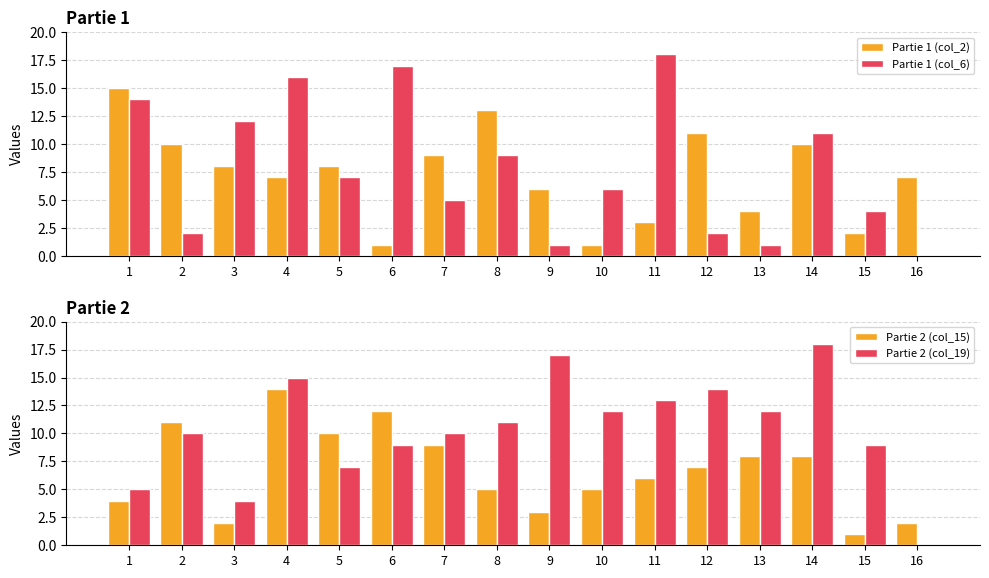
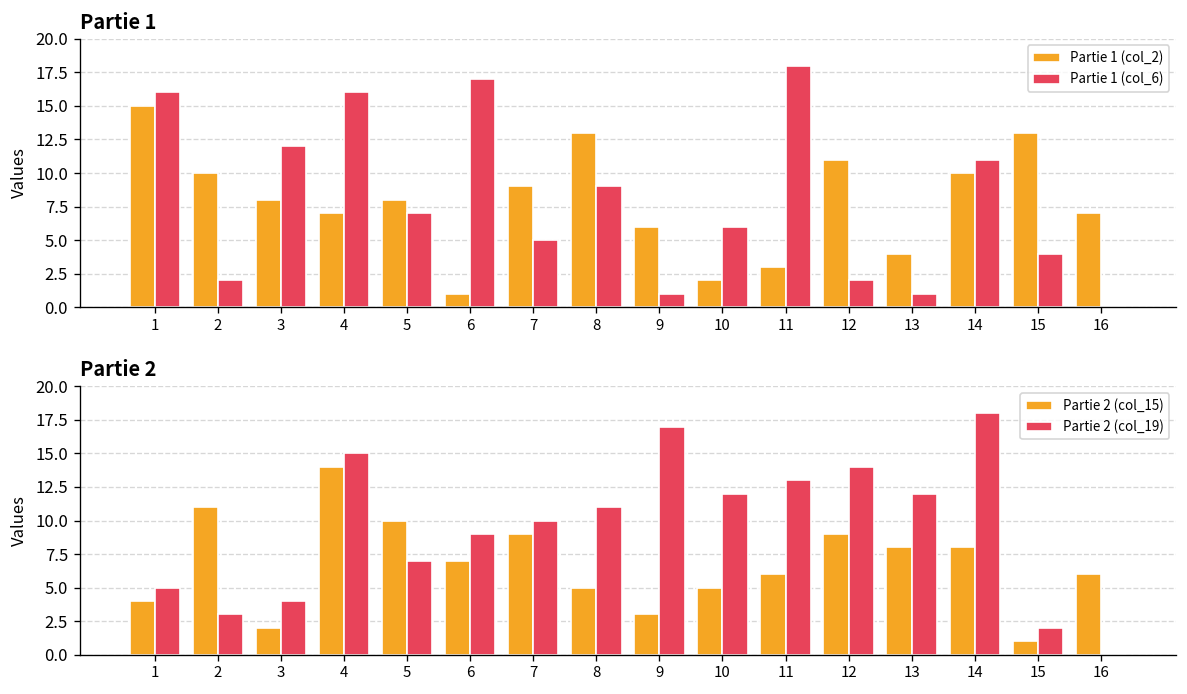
Partie 1, Partie 1 (col_6), 1: 14 -> 16
Partie 1, Partie 1 (col_2), 10: 1 -> 2
Partie 1, Partie 1 (col_2), 15: 2 -> 13
Partie 2, Partie 2 (col_19), 2: 10 -> 3
Partie 2, Partie 2 (col_15), 6: 12 -> 7
Partie 2, Partie 2 (col_15), 12: 7 -> 9
Partie 2, Partie 2 (col_19), 15: 9 -> 2
Partie 2, Partie 2 (col_15), 16: 2 -> 6
